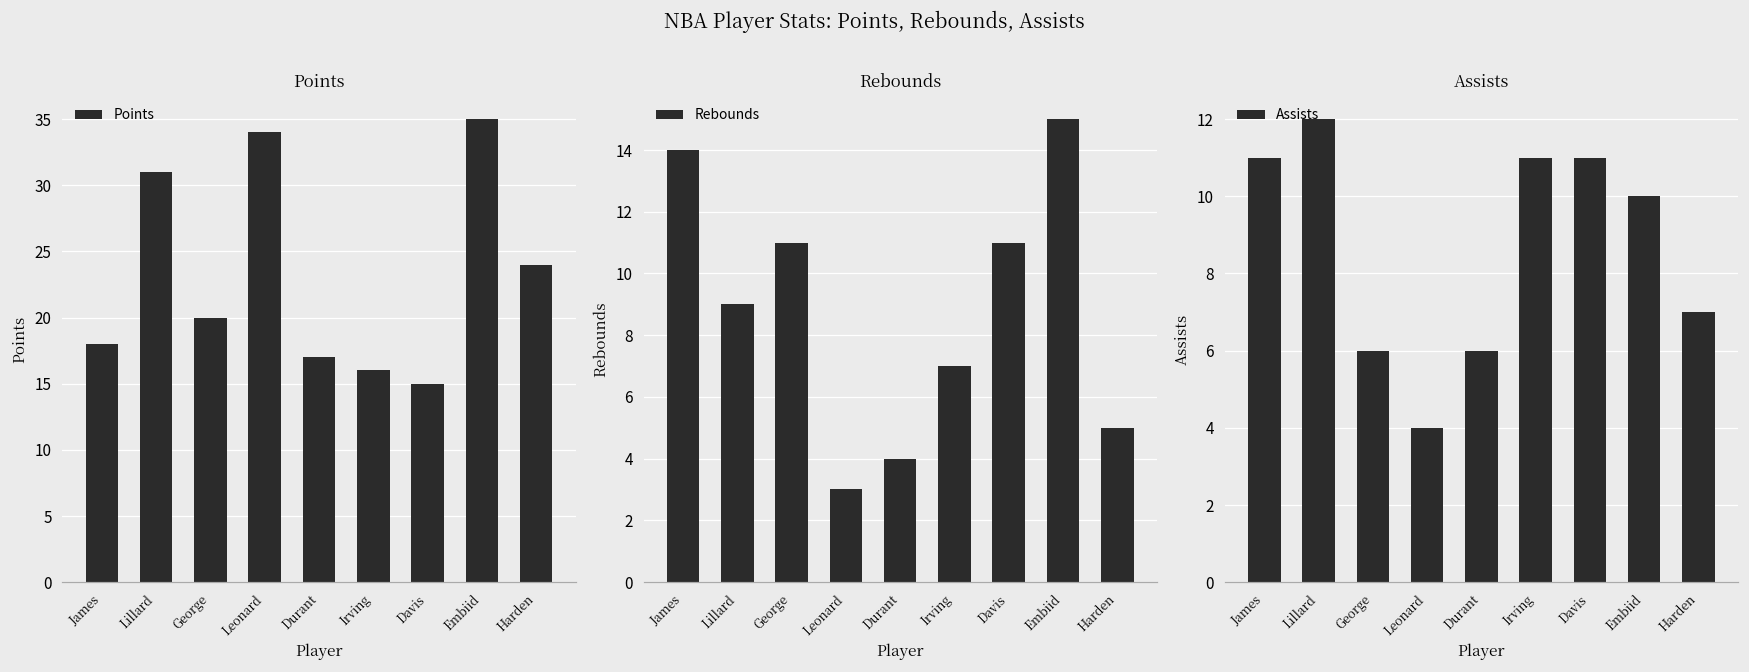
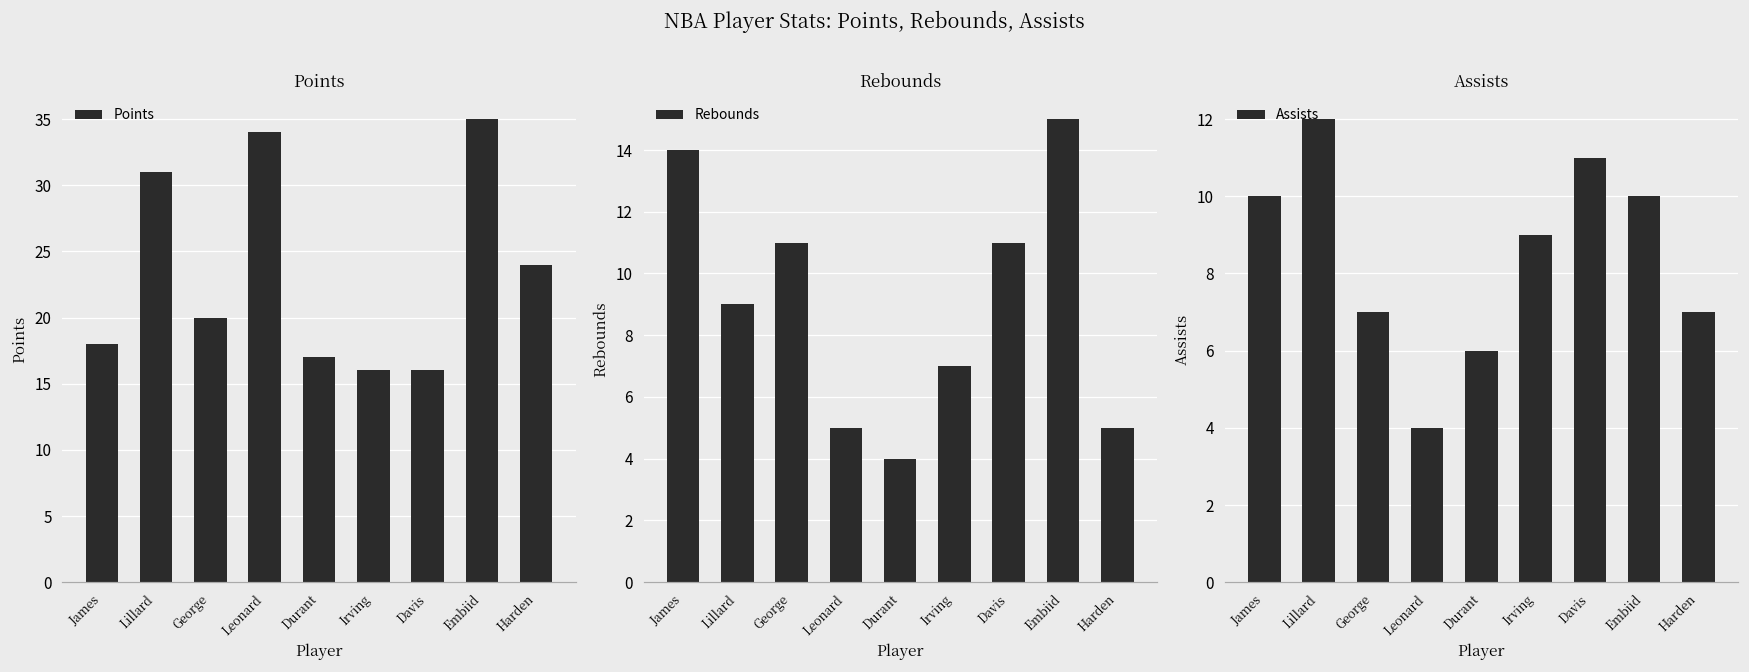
Points, Davis: 15 -> 16
Rebounds, Leonard: 3 -> 5
Assists, James: 11 -> 10
Assists, George: 6 -> 7
Assists, Irving: 11 -> 9
